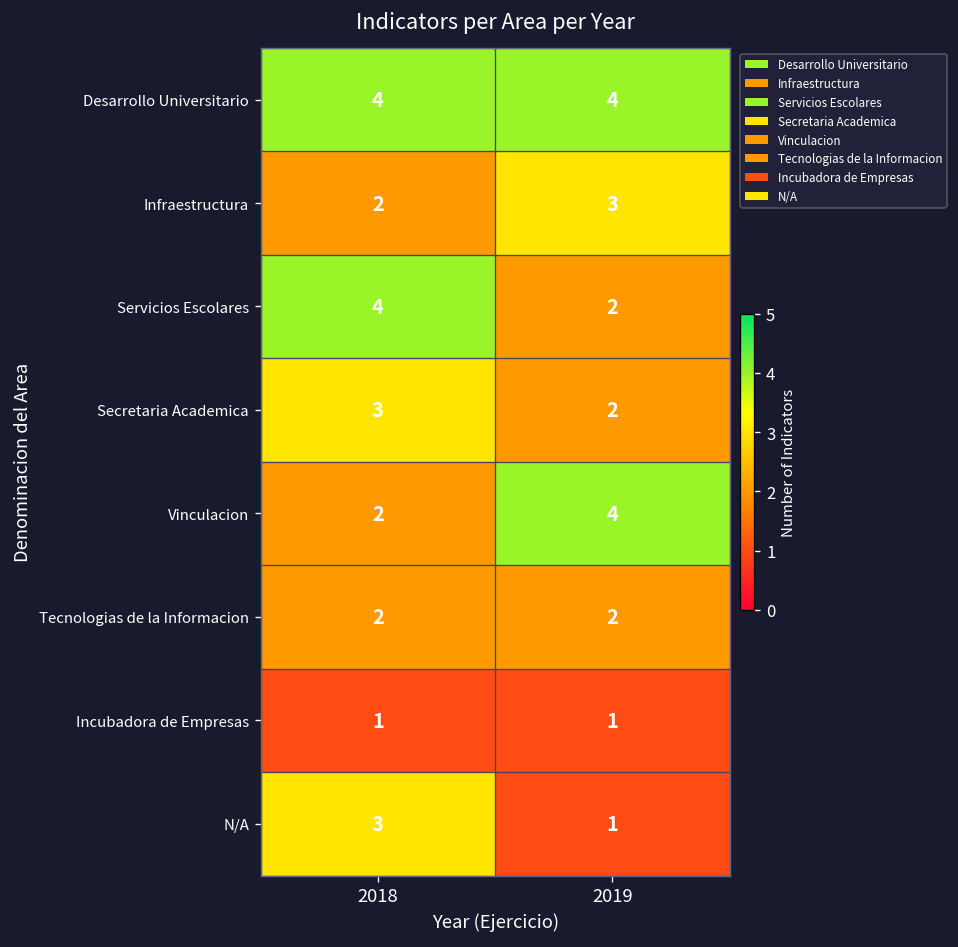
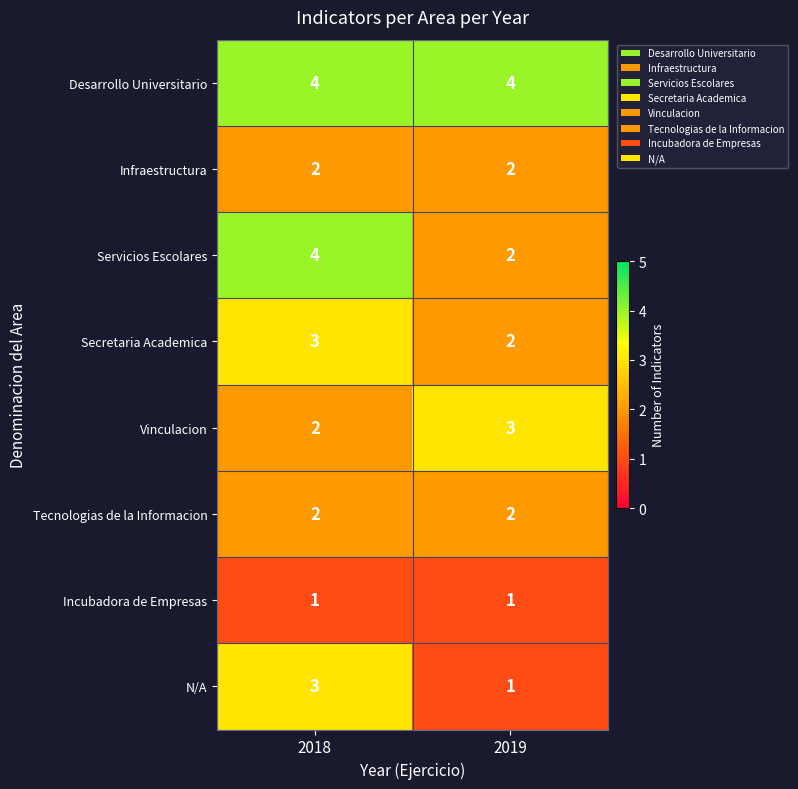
Infraestructura, 2019: 3 -> 2
Vinculacion, 2019: 4 -> 3
